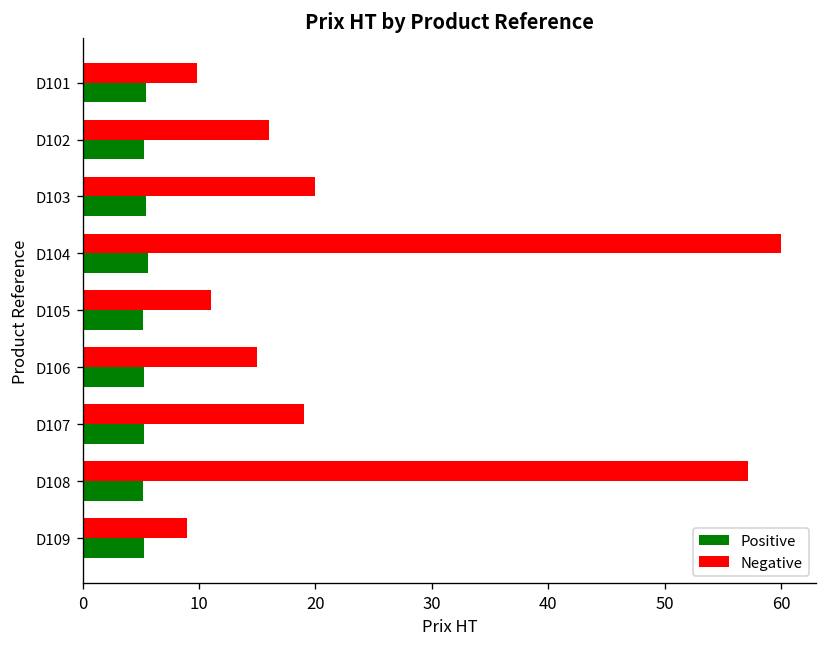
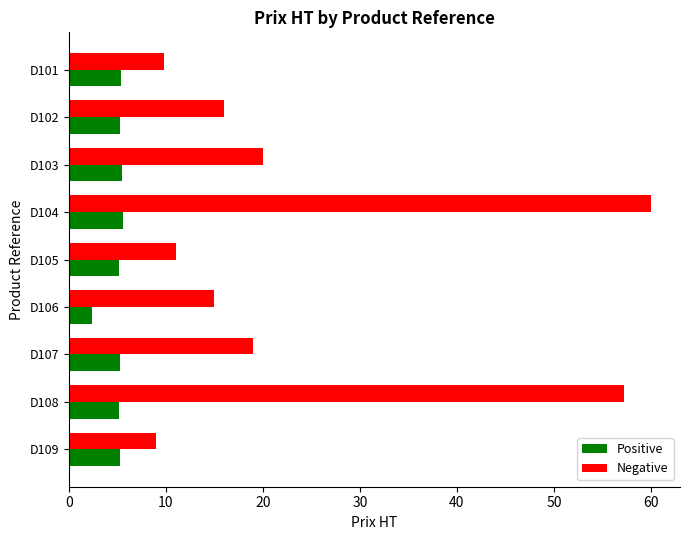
Positive, D106: 5 -> 2
